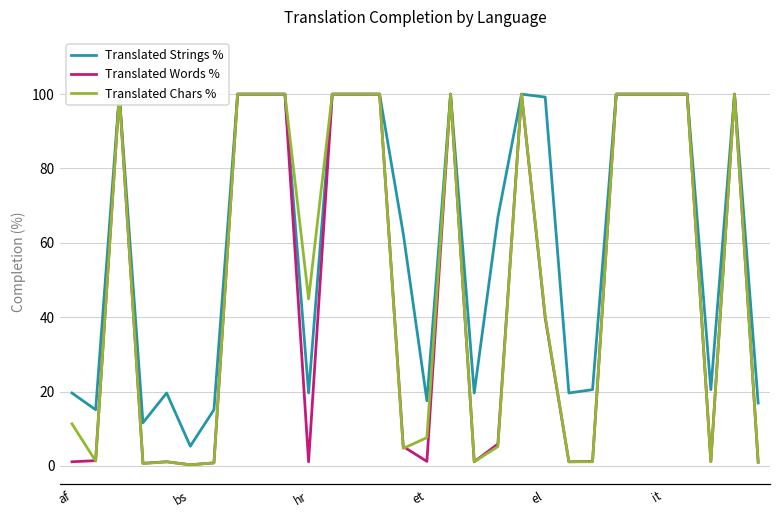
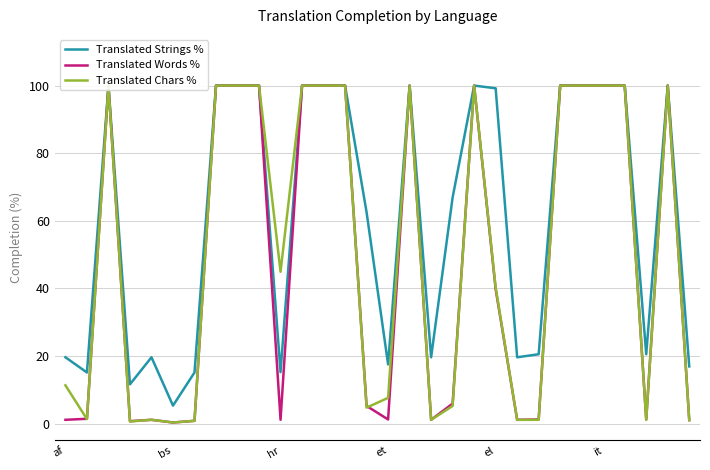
Translated Strings %, hr: 20 -> 15
